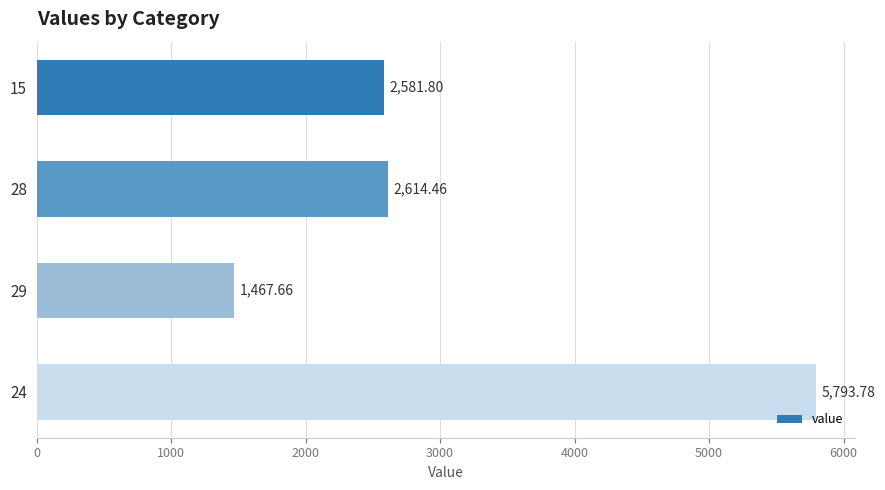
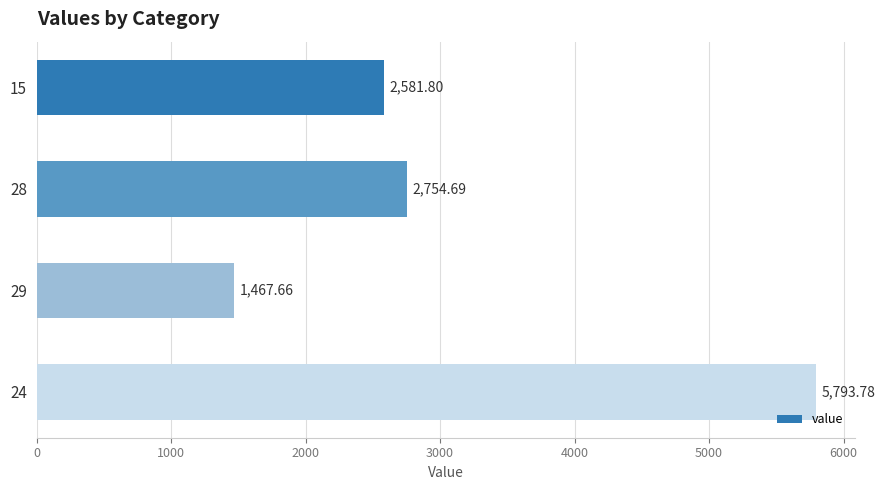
28: 2,614.46 -> 2,754.69
